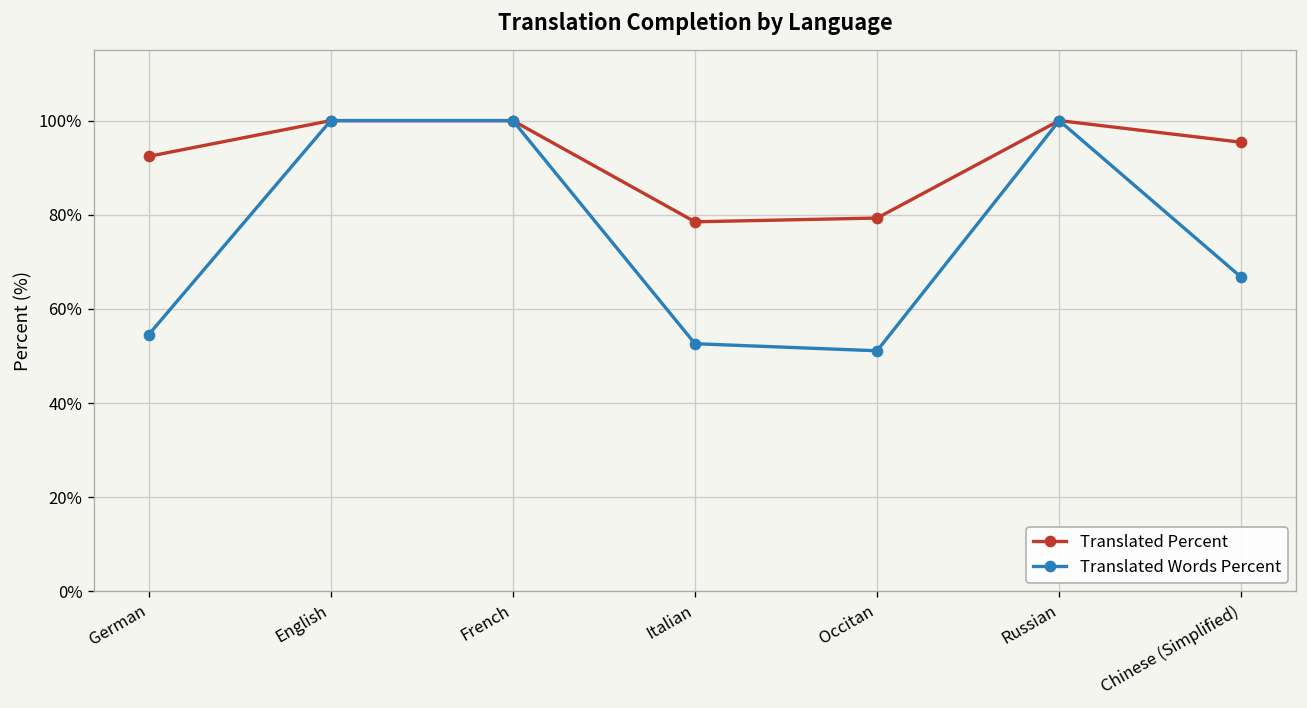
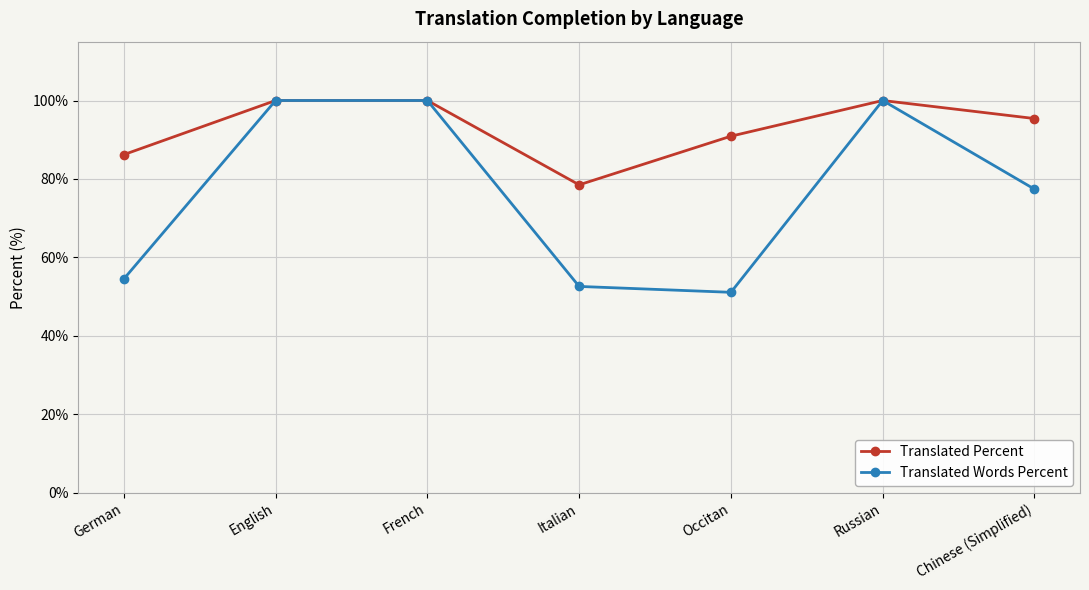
Translated Percent, German: 92% -> 86%
Translated Percent, Occitan: 79% -> 91%
Translated Words Percent, Chinese (Simplified): 67% -> 77%
